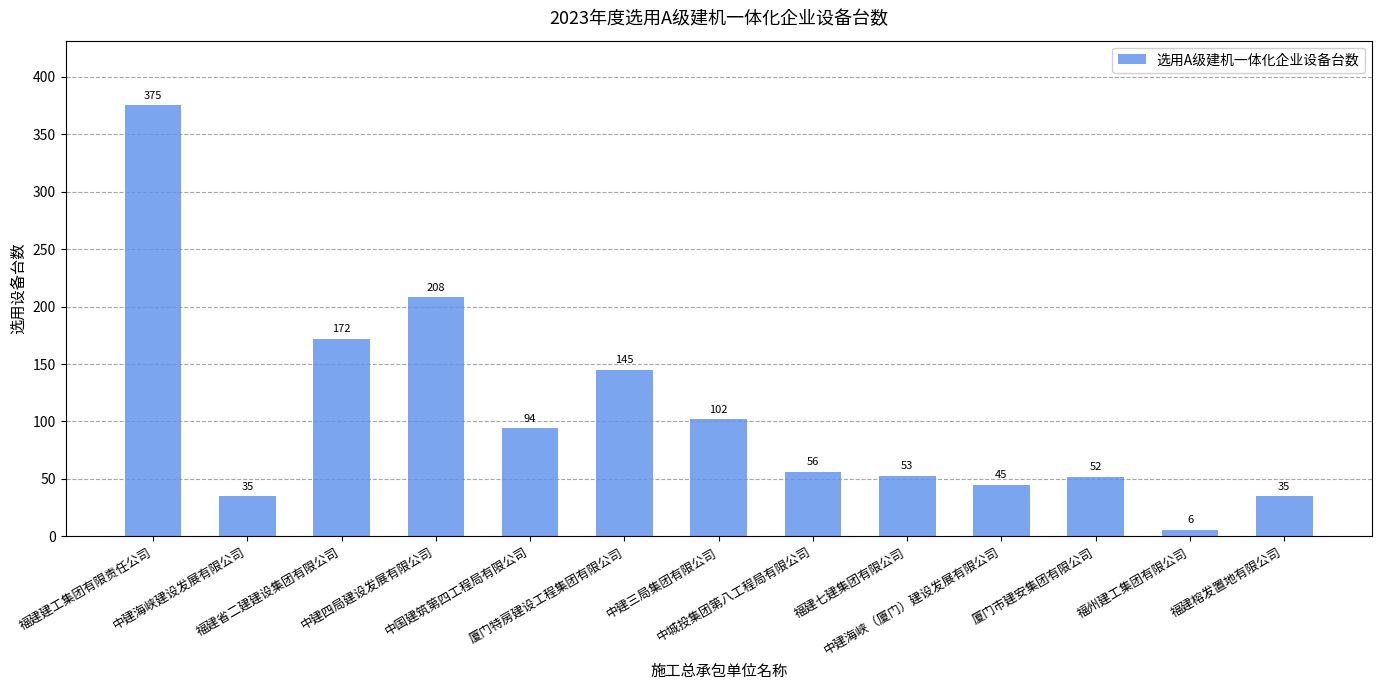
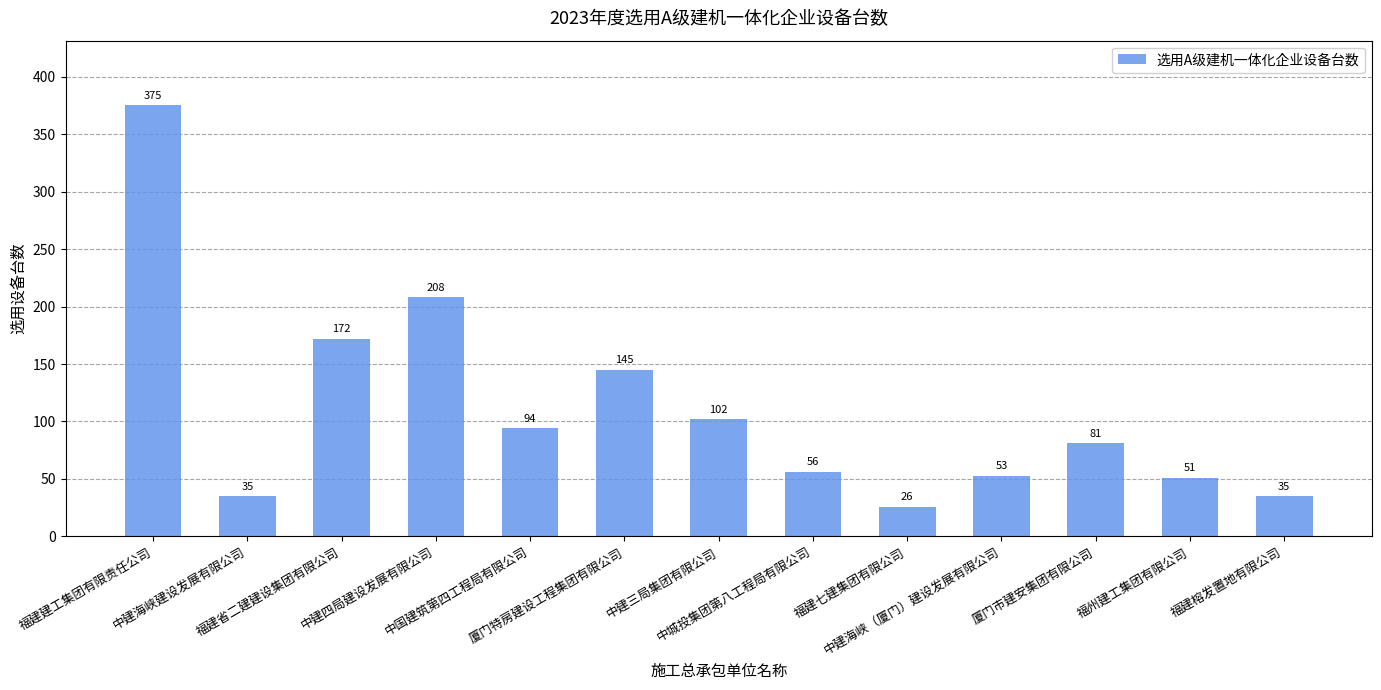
福建七建集团有限公司: 53 -> 26
中建海峡（厦门）建设发展有限公司: 45 -> 53
厦门市建安集团有限公司: 52 -> 81
福州建工集团有限公司: 6 -> 51
